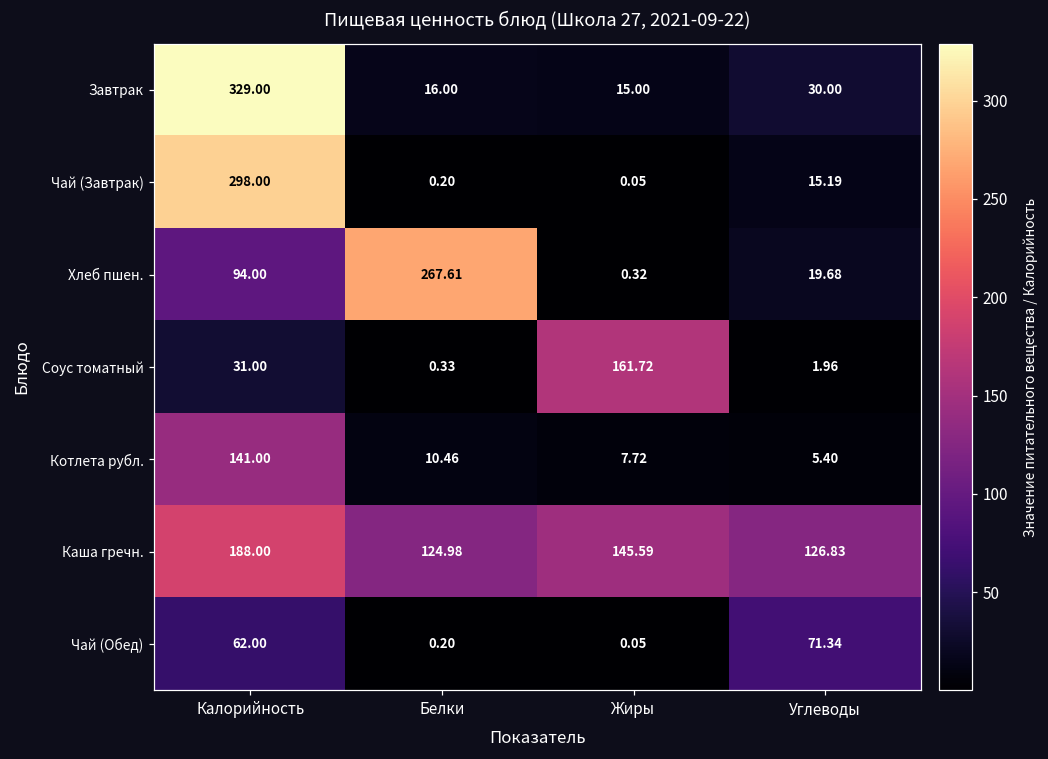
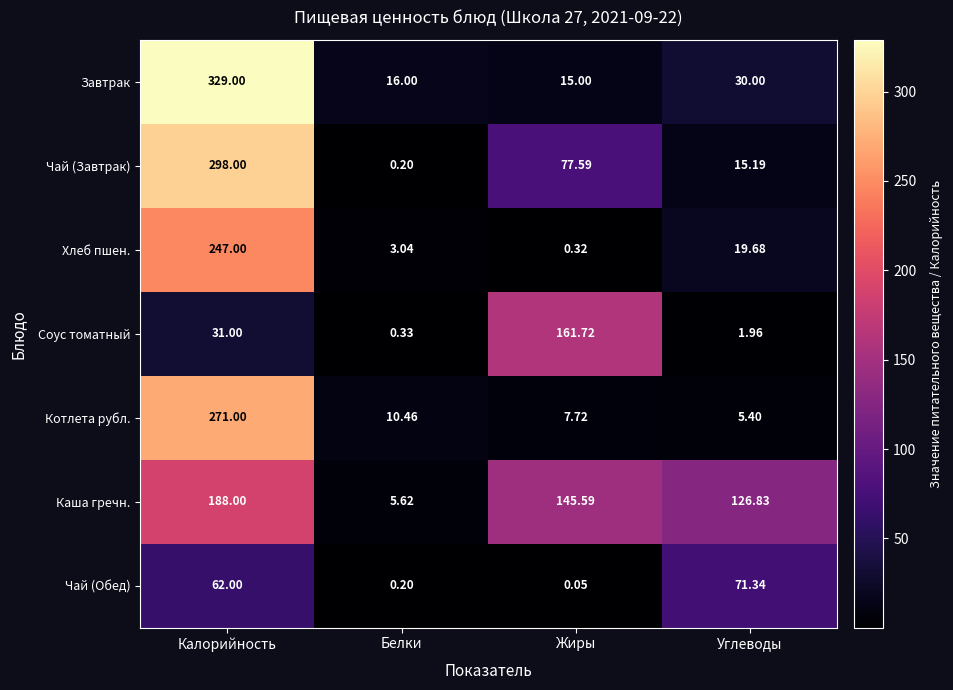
Чай (Завтрак), Жиры: 0.05 -> 77.59
Хлеб пшен., Калорийность: 94.00 -> 247.00
Хлеб пшен., Белки: 267.61 -> 3.04
Котлета рубл., Калорийность: 141.00 -> 271.00
Каша гречн., Белки: 124.98 -> 5.62
